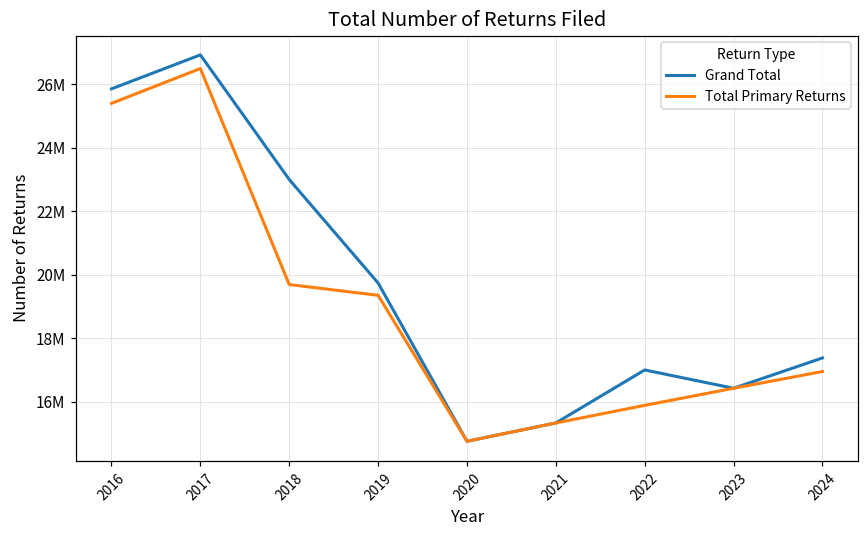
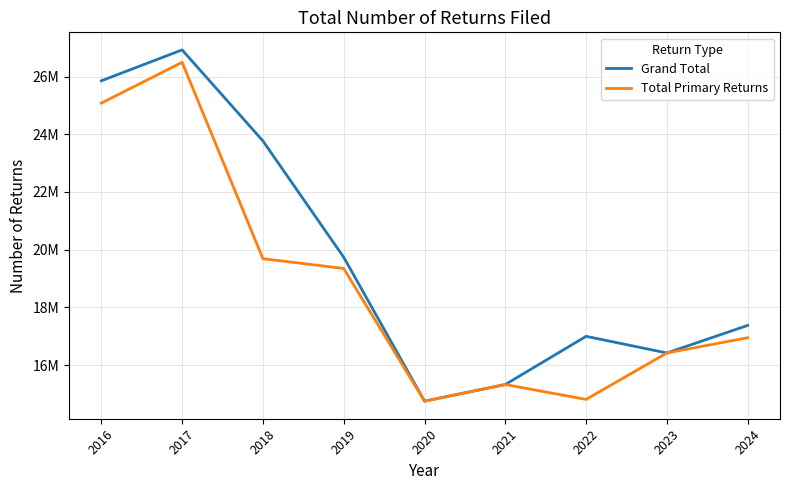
Total Primary Returns, 2016: 25400000 -> 25100000
Grand Total, 2018: 23000000 -> 23800000
Total Primary Returns, 2022: 15900000 -> 14800000
